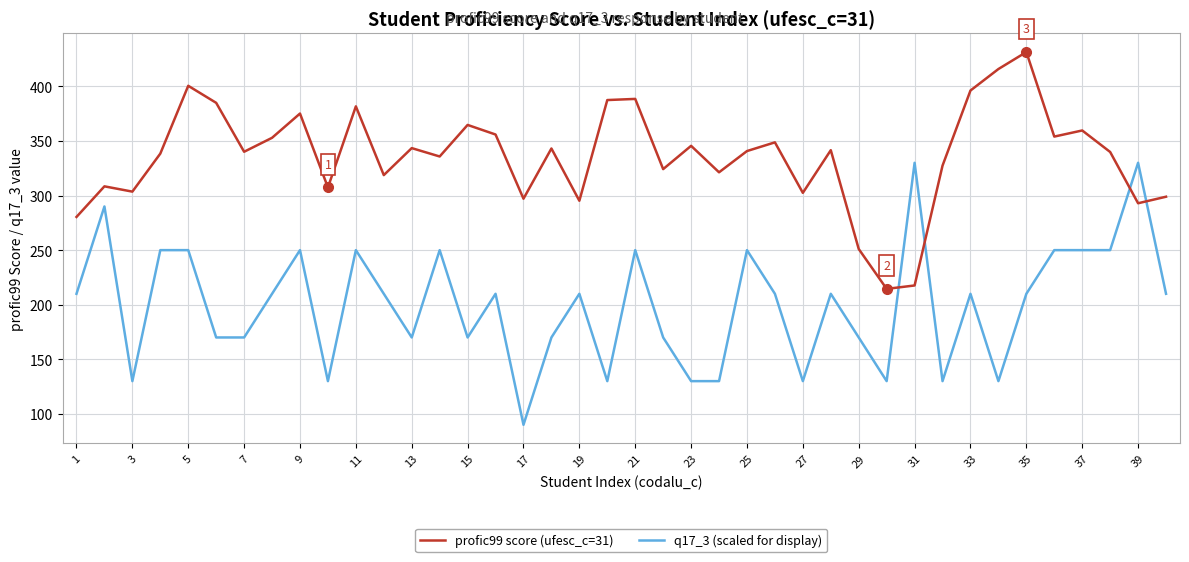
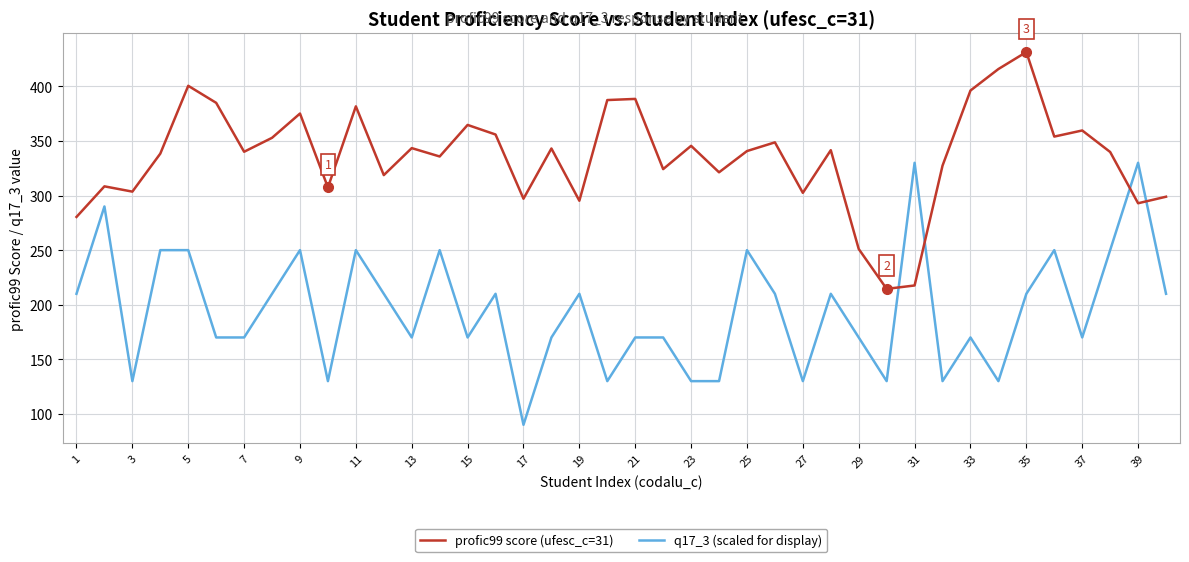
q17_3 (scaled for display), 21: 250 -> 170
q17_3 (scaled for display), 33: 210 -> 170
q17_3 (scaled for display), 37: 250 -> 170
